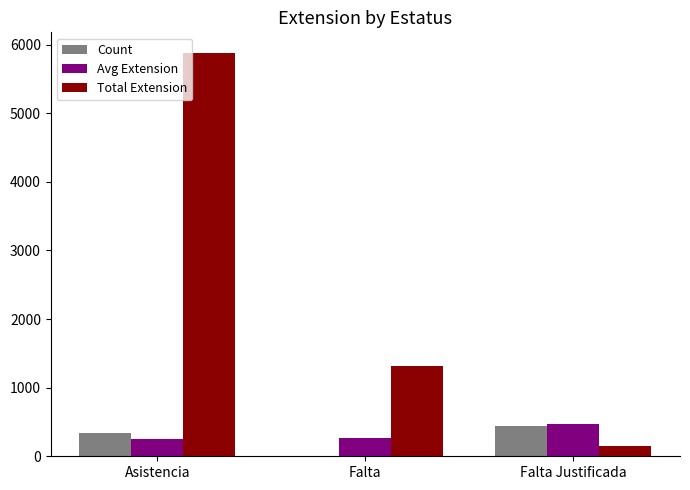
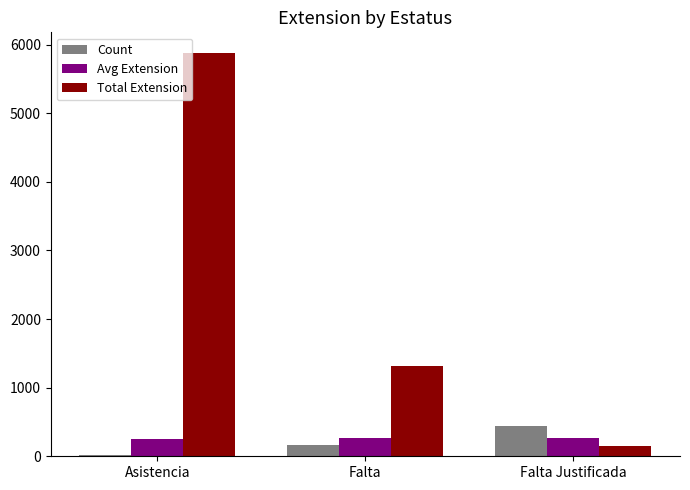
Count, Asistencia: 300 -> 0
Count, Falta: 0 -> 200
Avg Extension, Falta Justificada: 500 -> 300
